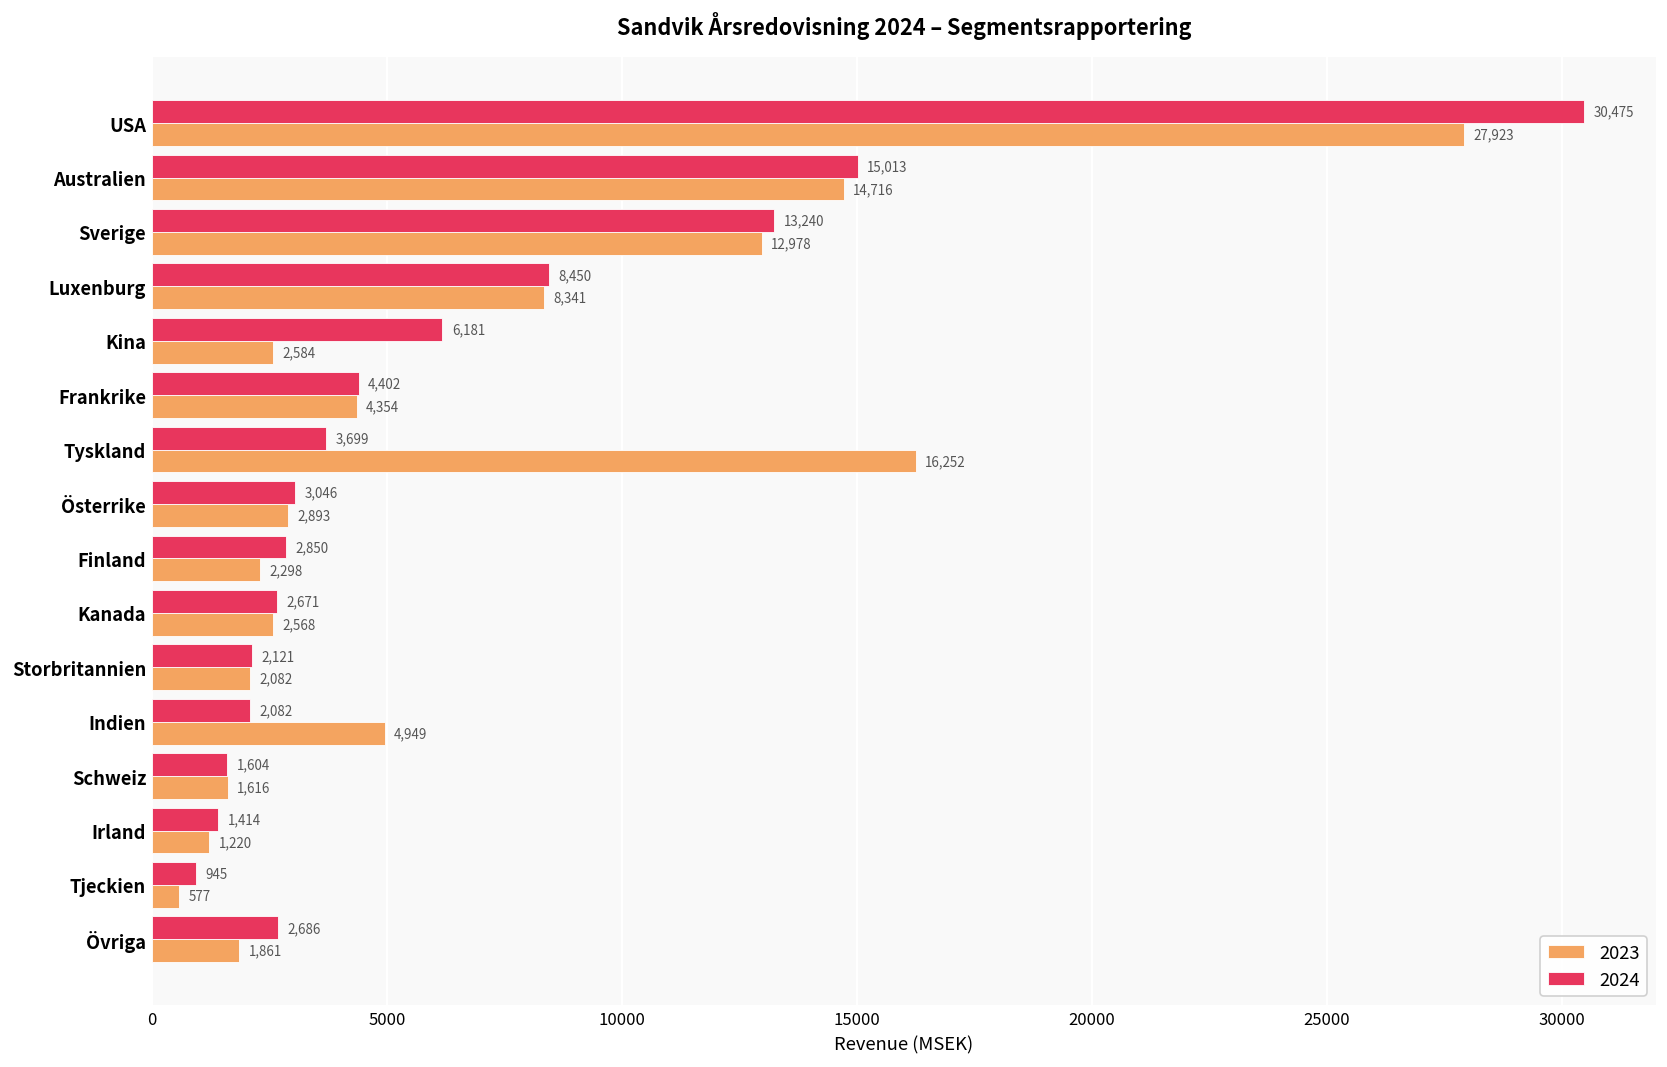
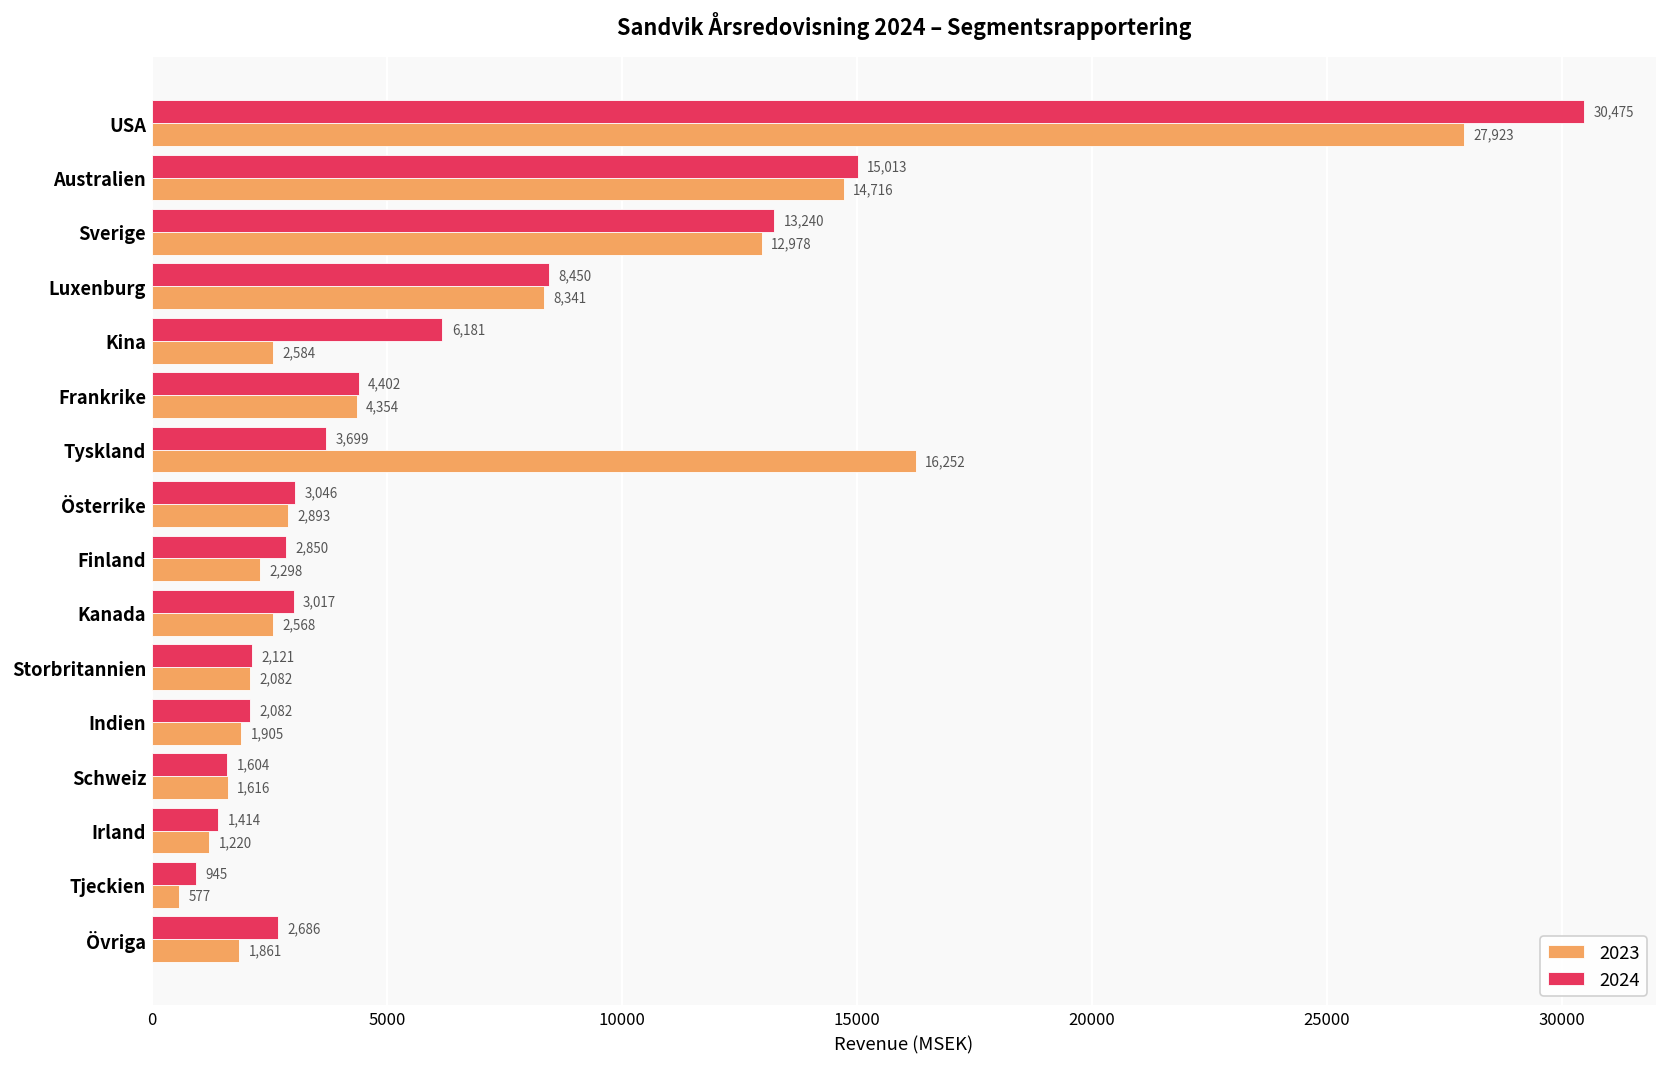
2024, Kanada: 2,671 -> 3,017
2023, Indien: 4,949 -> 1,905
